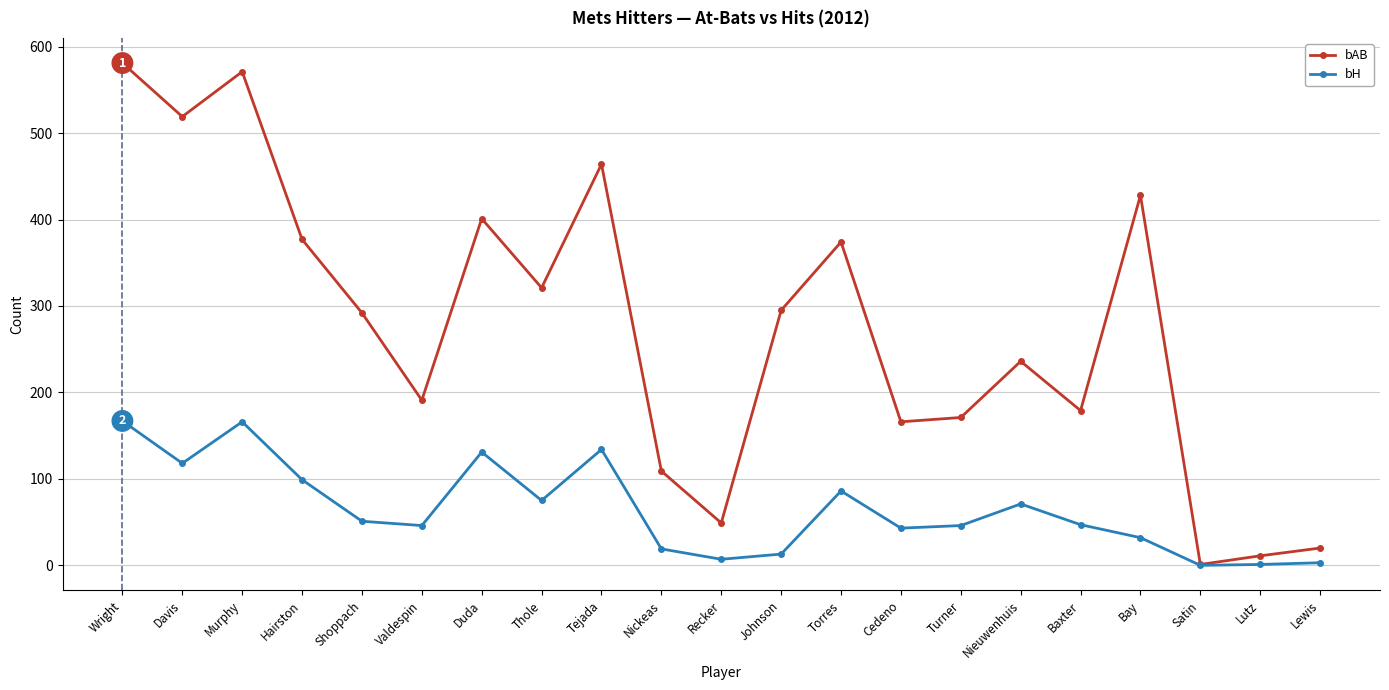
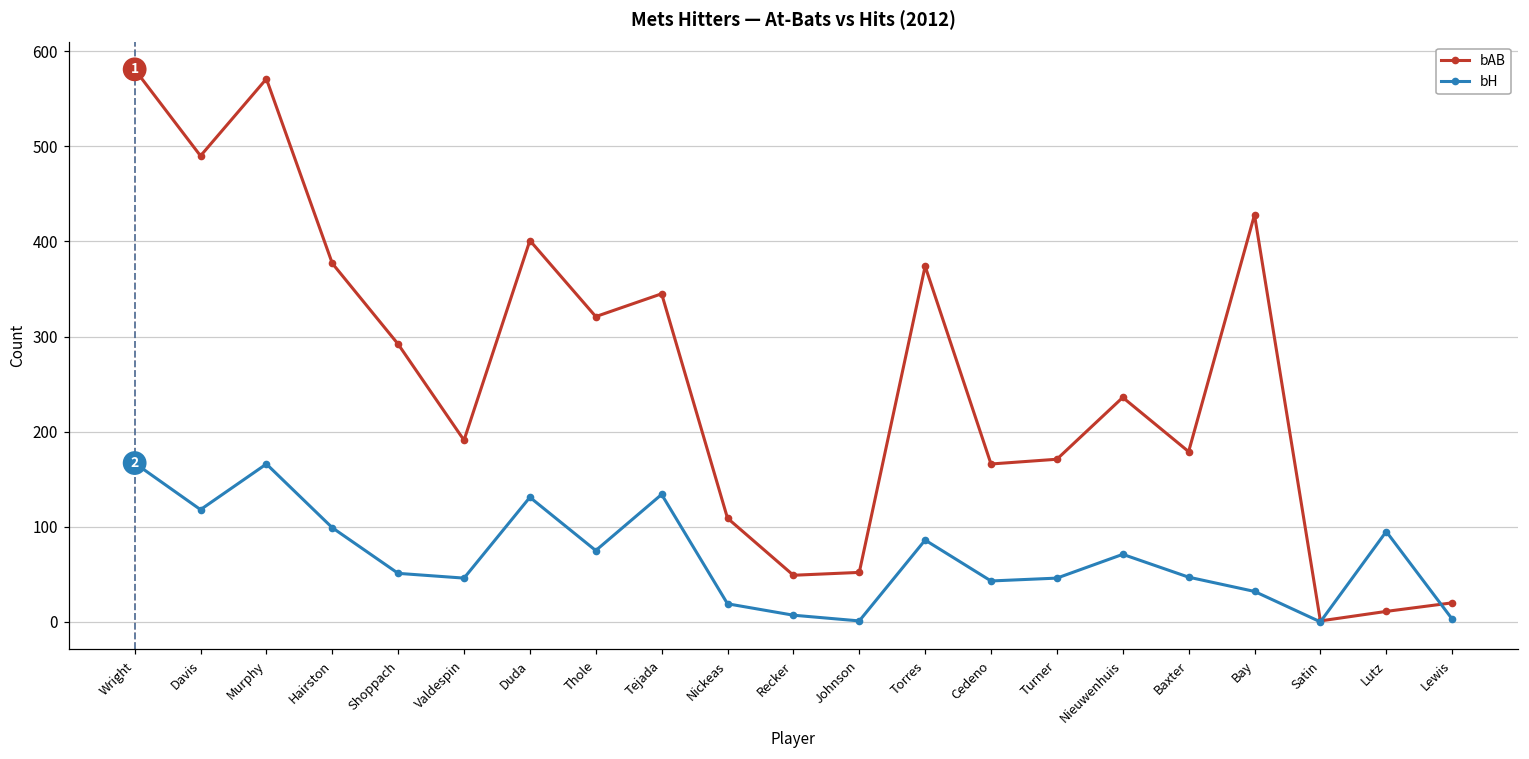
bAB, Davis: 520 -> 490
bAB, Tejada: 460 -> 350
bAB, Johnson: 300 -> 50
bH, Johnson: 10 -> 0
bH, Lutz: 0 -> 100
